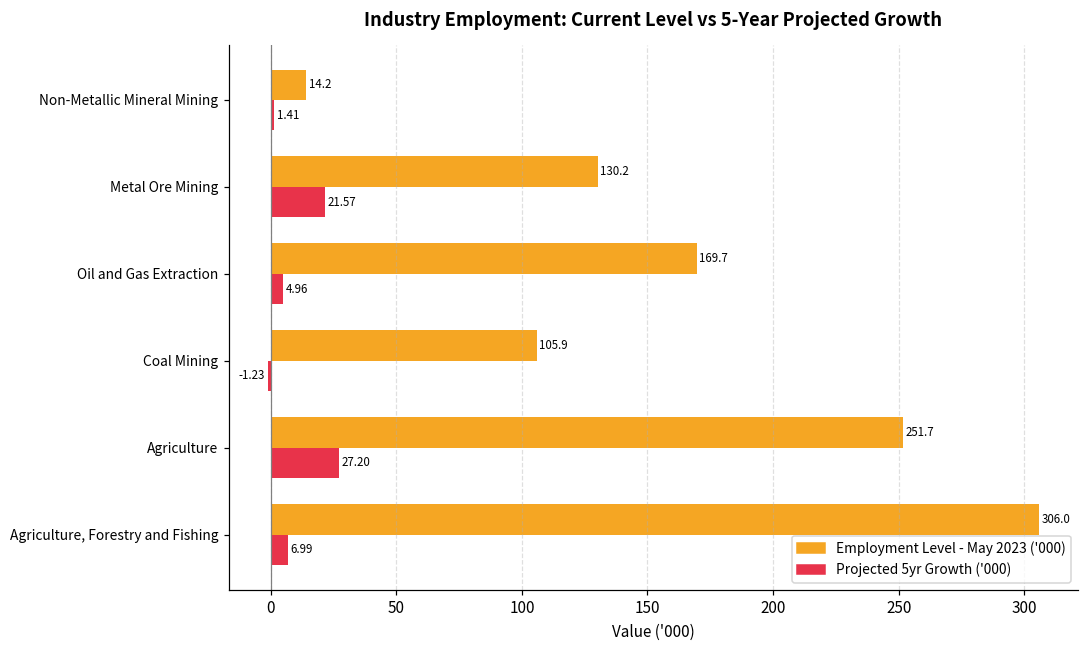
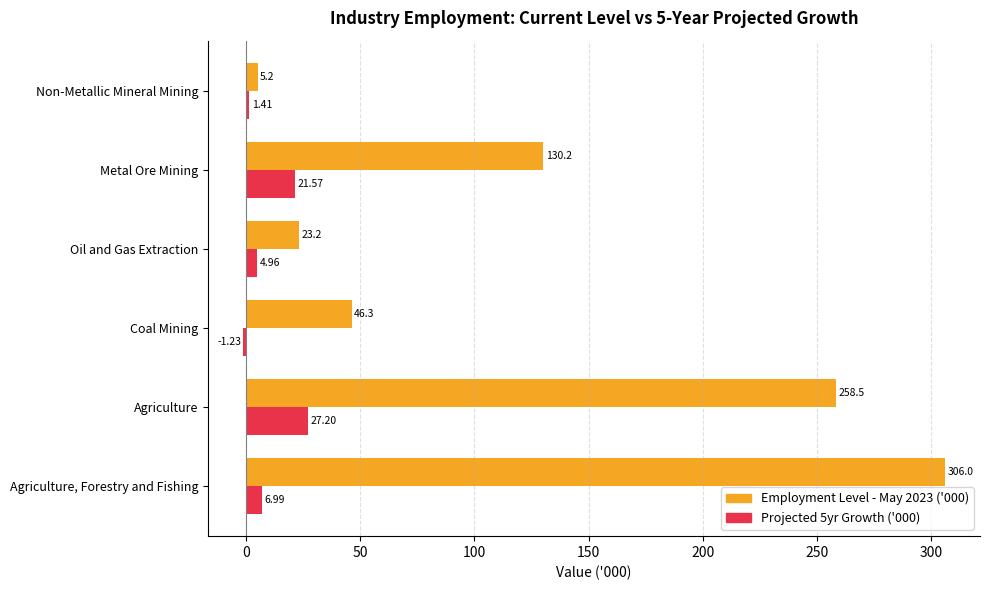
Employment Level - May 2023 ('000), Non-Metallic Mineral Mining: 14.2 -> 5.2
Employment Level - May 2023 ('000), Oil and Gas Extraction: 169.7 -> 23.2
Employment Level - May 2023 ('000), Coal Mining: 105.9 -> 46.3
Employment Level - May 2023 ('000), Agriculture: 251.7 -> 258.5
